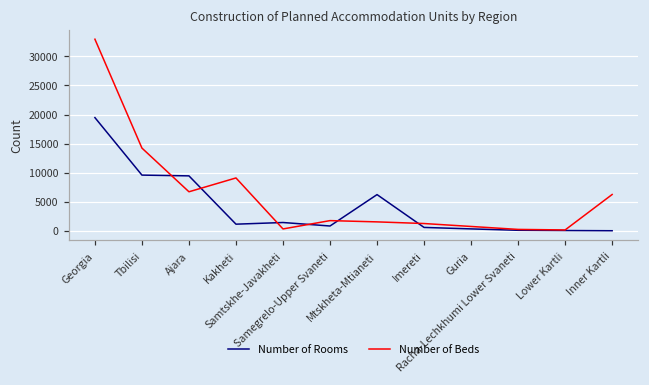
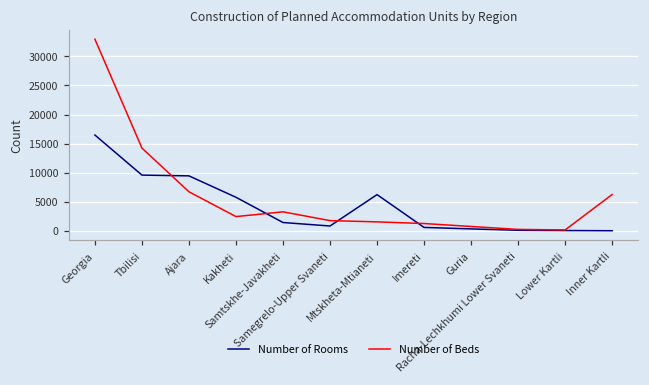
Number of Rooms, Georgia: 19000 -> 16000
Number of Rooms, Kakheti: 1000 -> 6000
Number of Beds, Kakheti: 9000 -> 2000
Number of Beds, Samtskhe-Javakheti: 0 -> 3000
